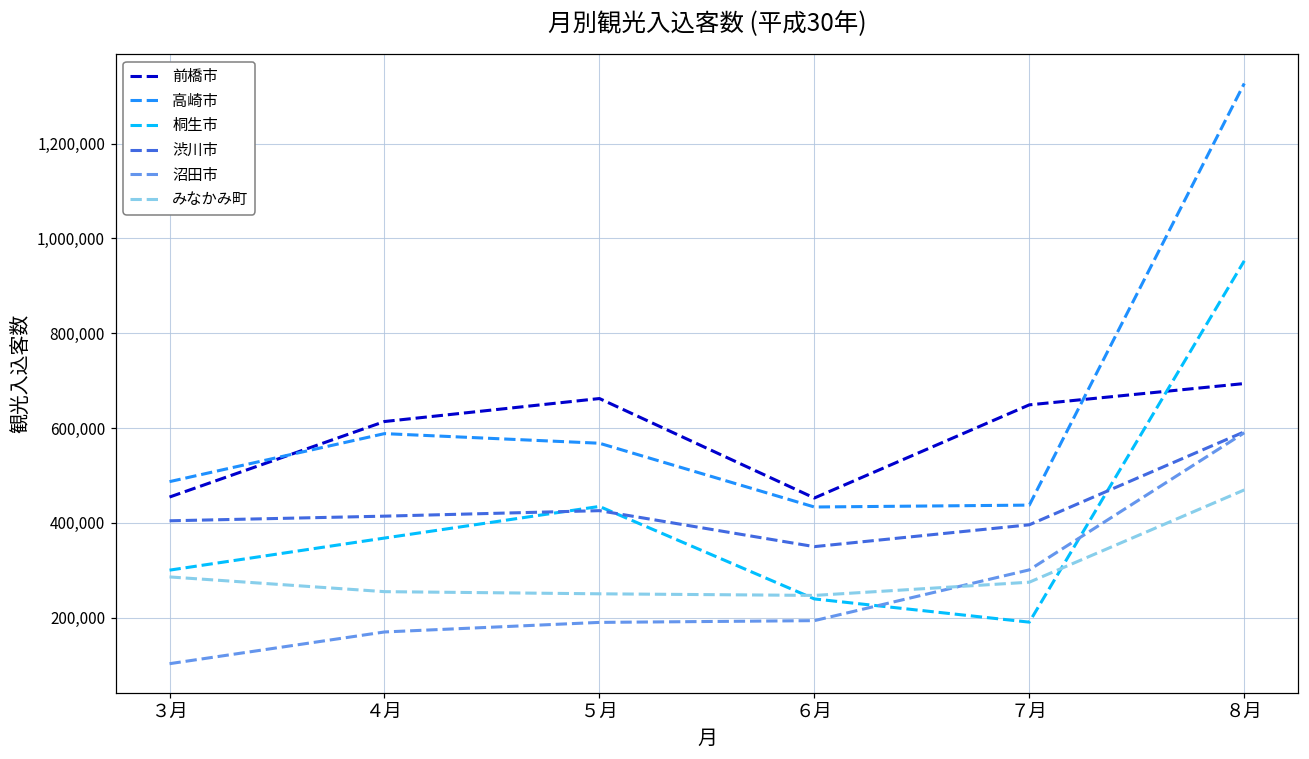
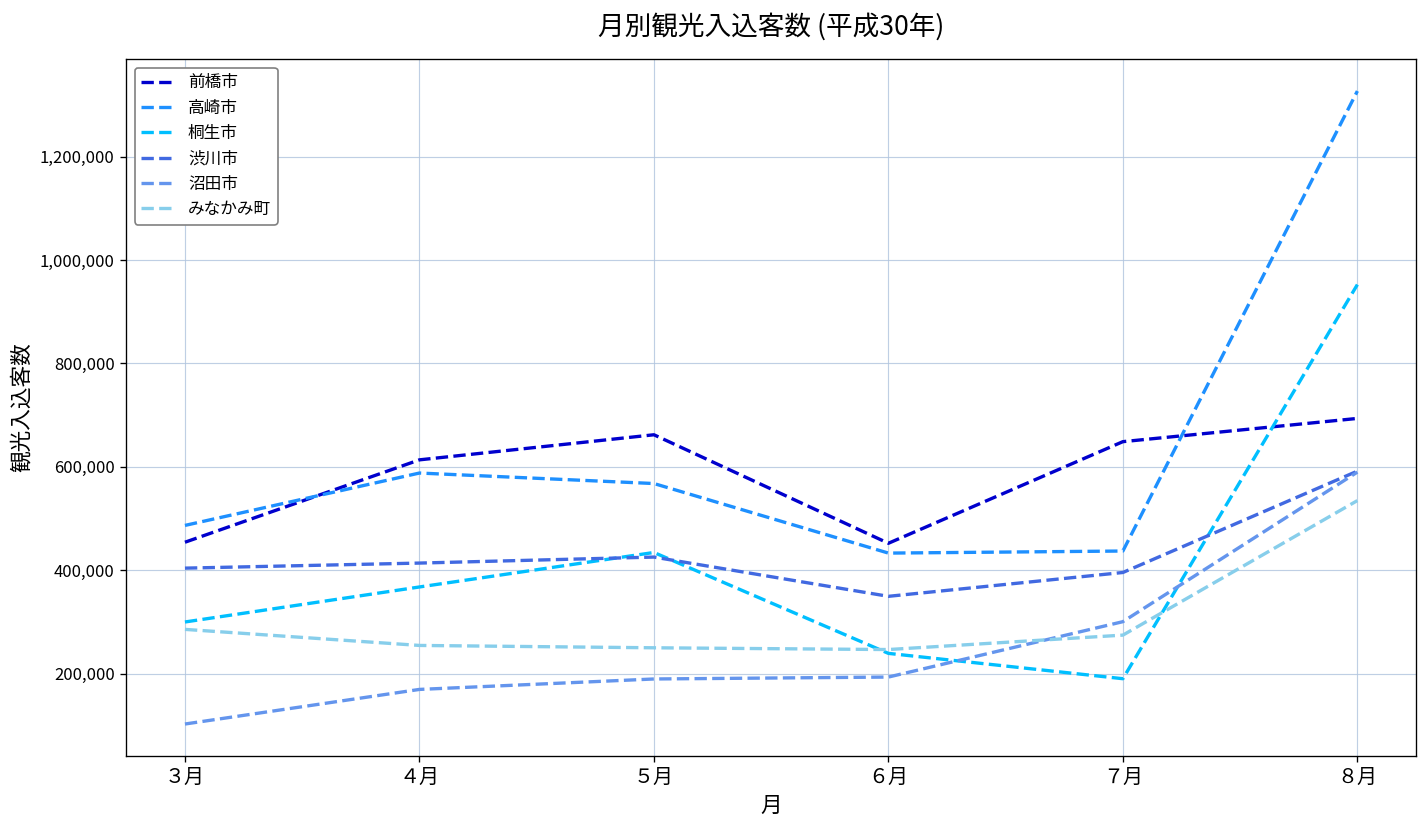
みなかみ町, ８月: 470,000 -> 530,000
